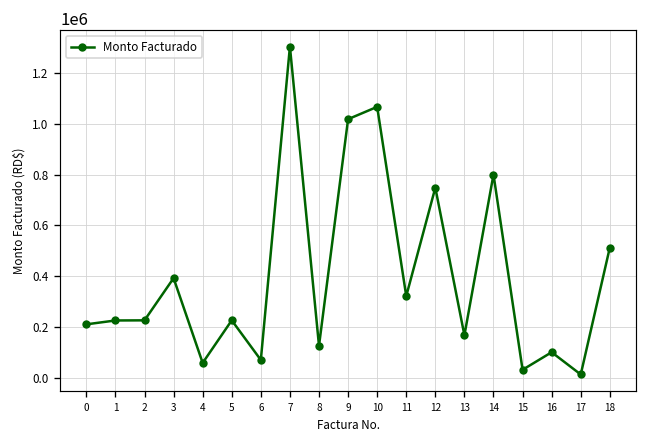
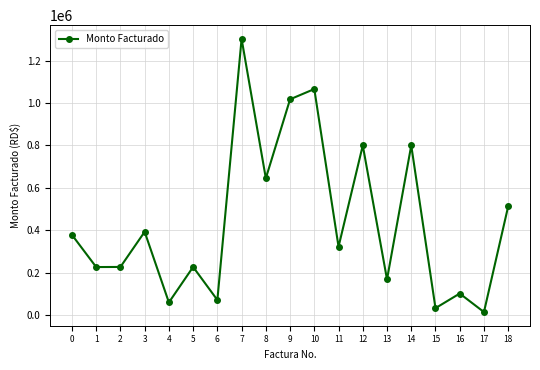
0: 210000 -> 380000
8: 130000 -> 650000
12: 750000 -> 800000
